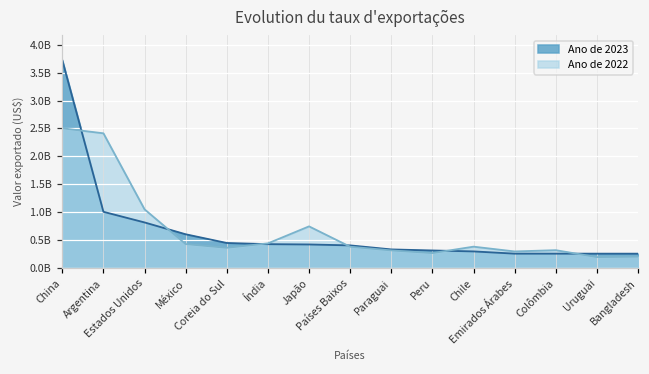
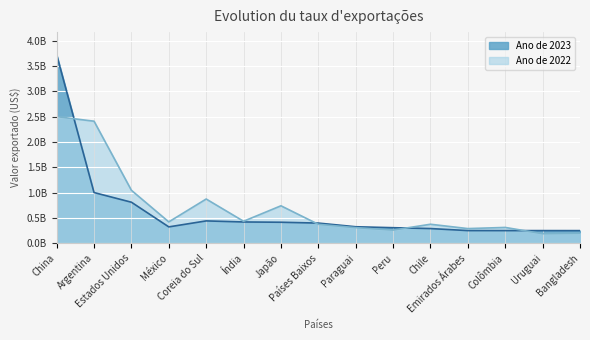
Ano de 2023, México: 600000000 -> 300000000
Ano de 2022, Coreia do Sul: 400000000 -> 900000000
